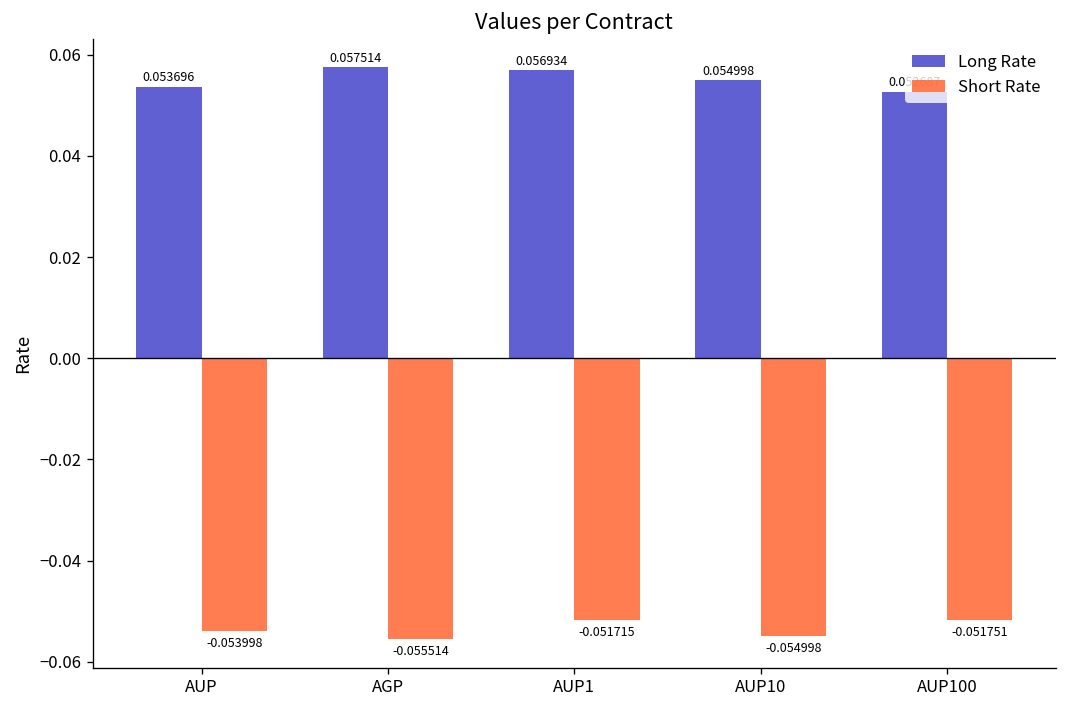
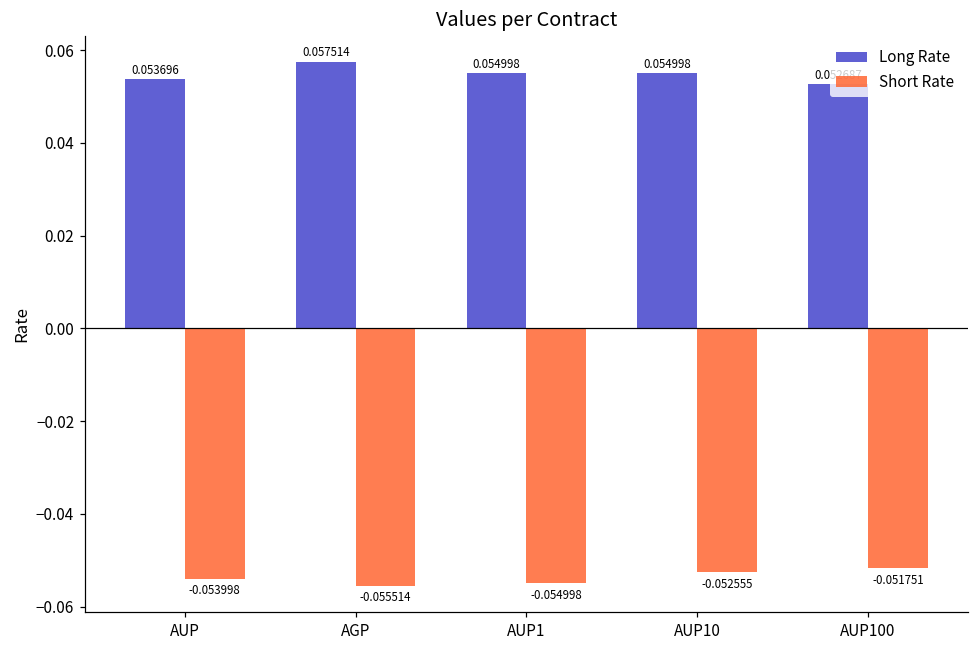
Long Rate, AUP1: 0.056934 -> 0.054998
Short Rate, AUP1: -0.051715 -> -0.054998
Short Rate, AUP10: -0.054998 -> -0.052555
